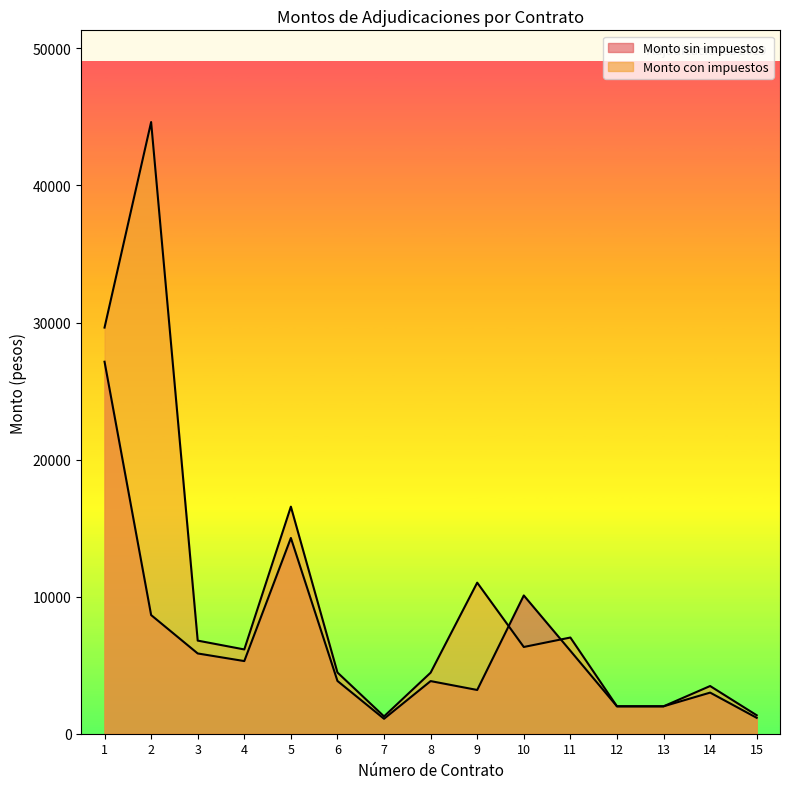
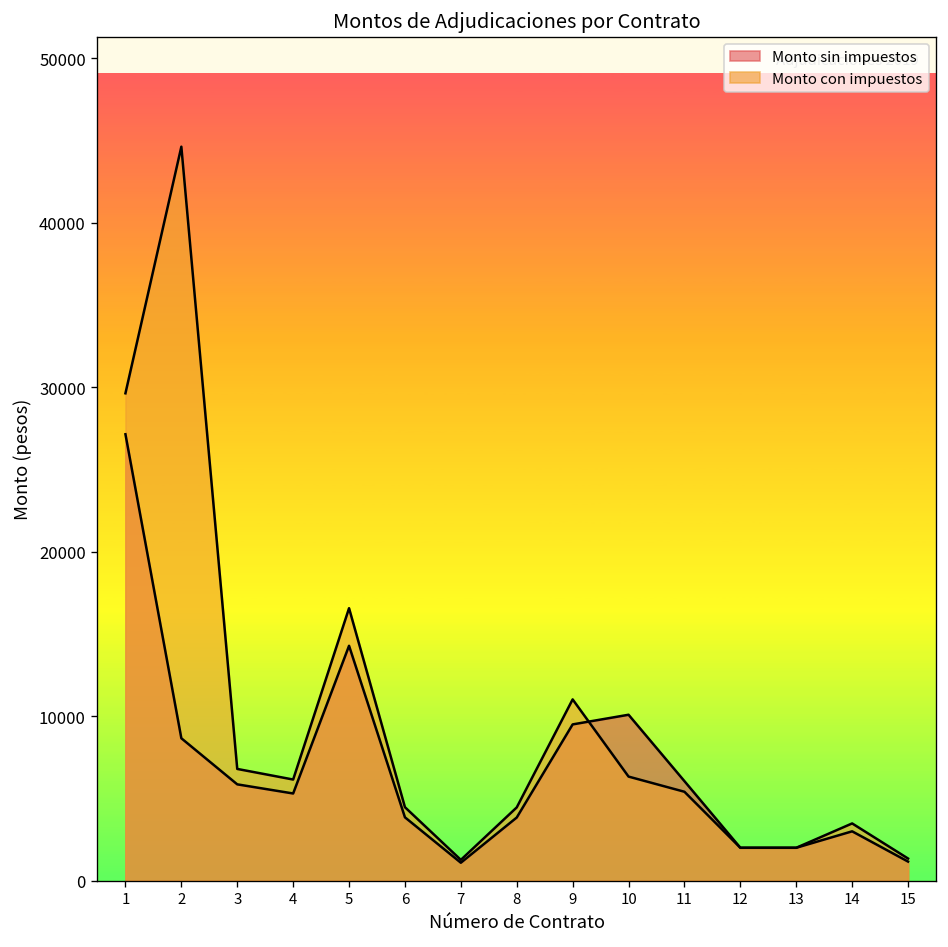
Monto sin impuestos, 9: 3200 -> 9500
Monto con impuestos, 11: 7000 -> 5400
